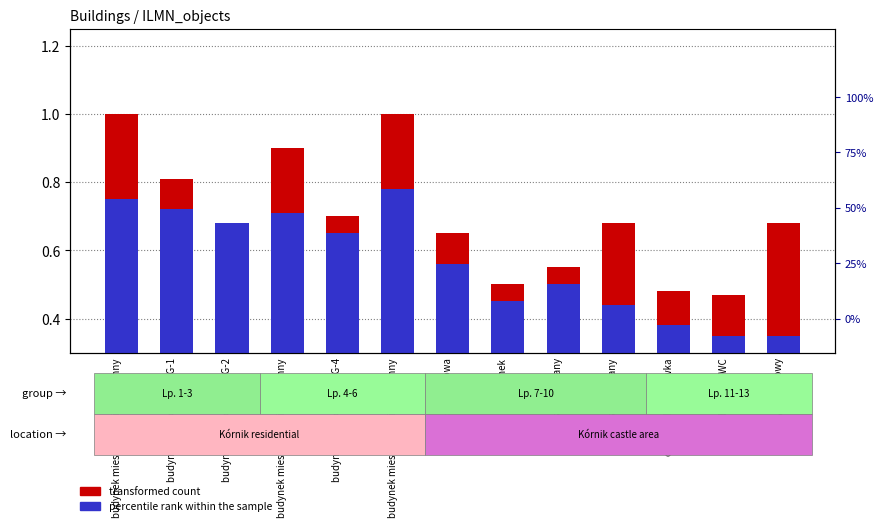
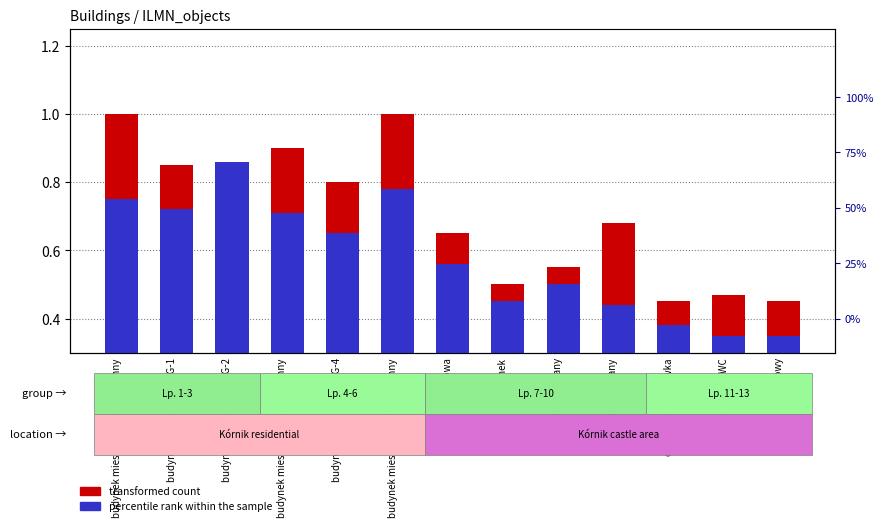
transformed count, budynek gospodarczy BG-1: 0.81 -> 0.85
percentile rank within the sample, budynek gospodarczy BG-2: 0.68 -> 0.86
transformed count, budynek gospodarczy BG-4: 0.7 -> 0.8
transformed count, oficyna Klaudynówka: 0.48 -> 0.45
transformed count, budynek kasowy: 0.68 -> 0.45
